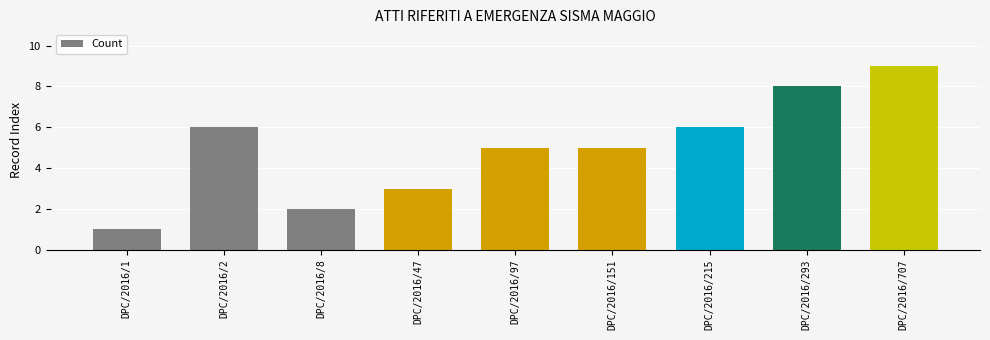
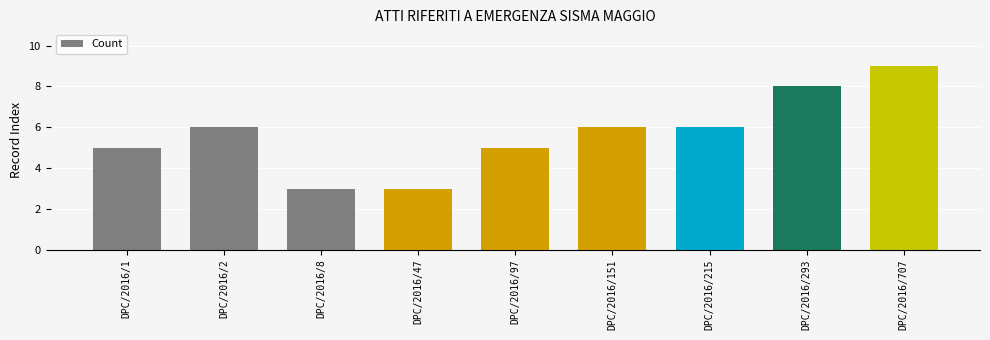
DPC/2016/1: 1 -> 5
DPC/2016/8: 2 -> 3
DPC/2016/151: 5 -> 6
